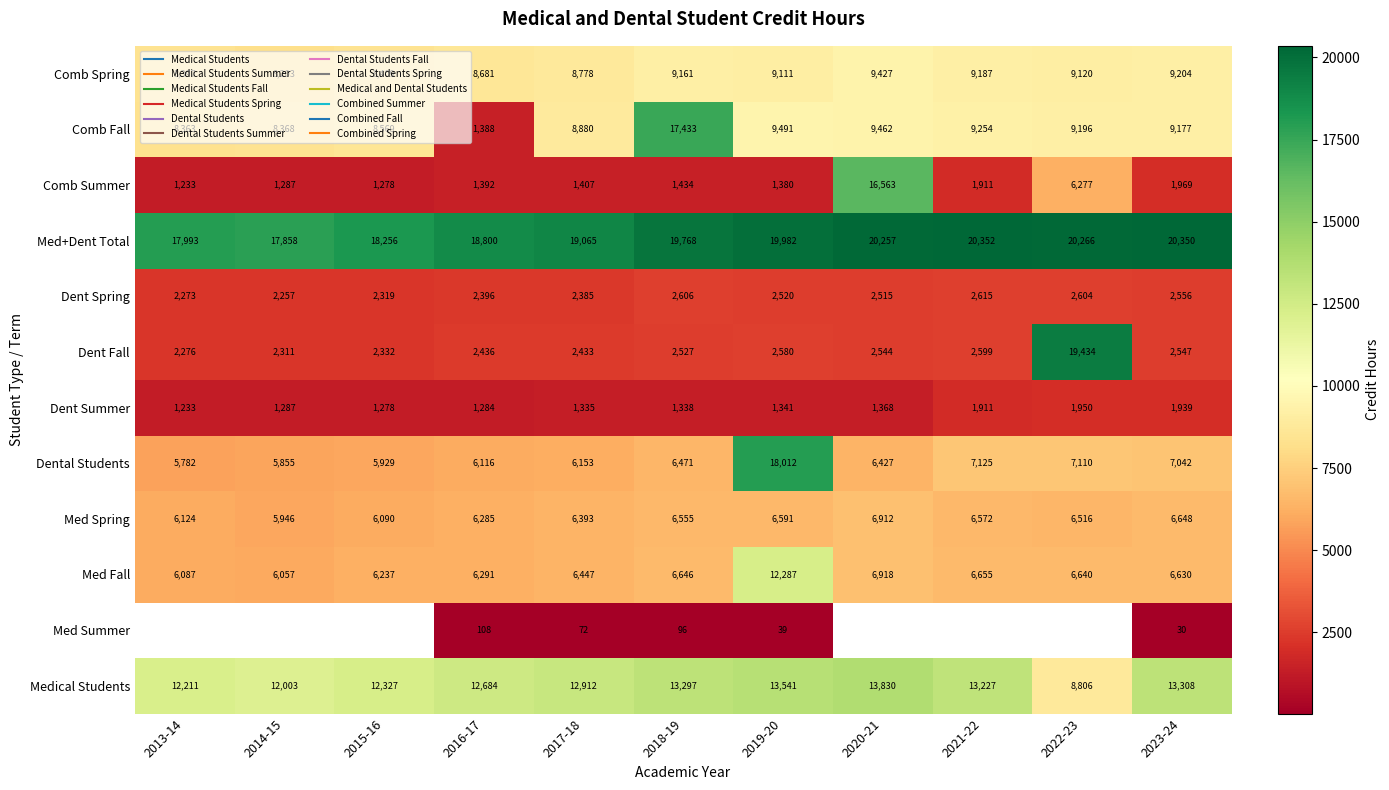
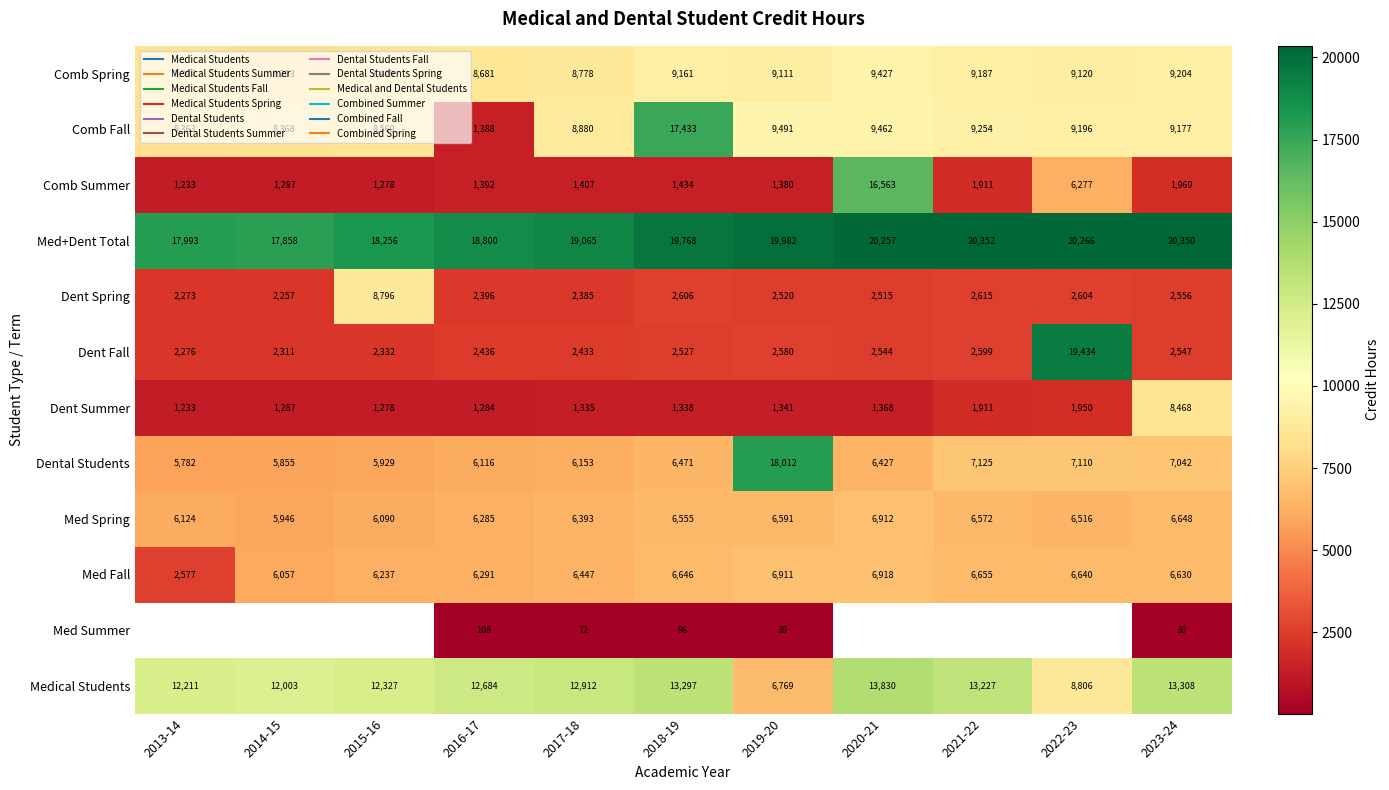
Dent Spring, 2015-16: 2,319 -> 8,796
Dent Summer, 2023-24: 1,939 -> 8,468
Med Fall, 2013-14: 6,087 -> 2,577
Med Fall, 2019-20: 12,287 -> 6,911
Medical Students, 2019-20: 13,541 -> 6,769
